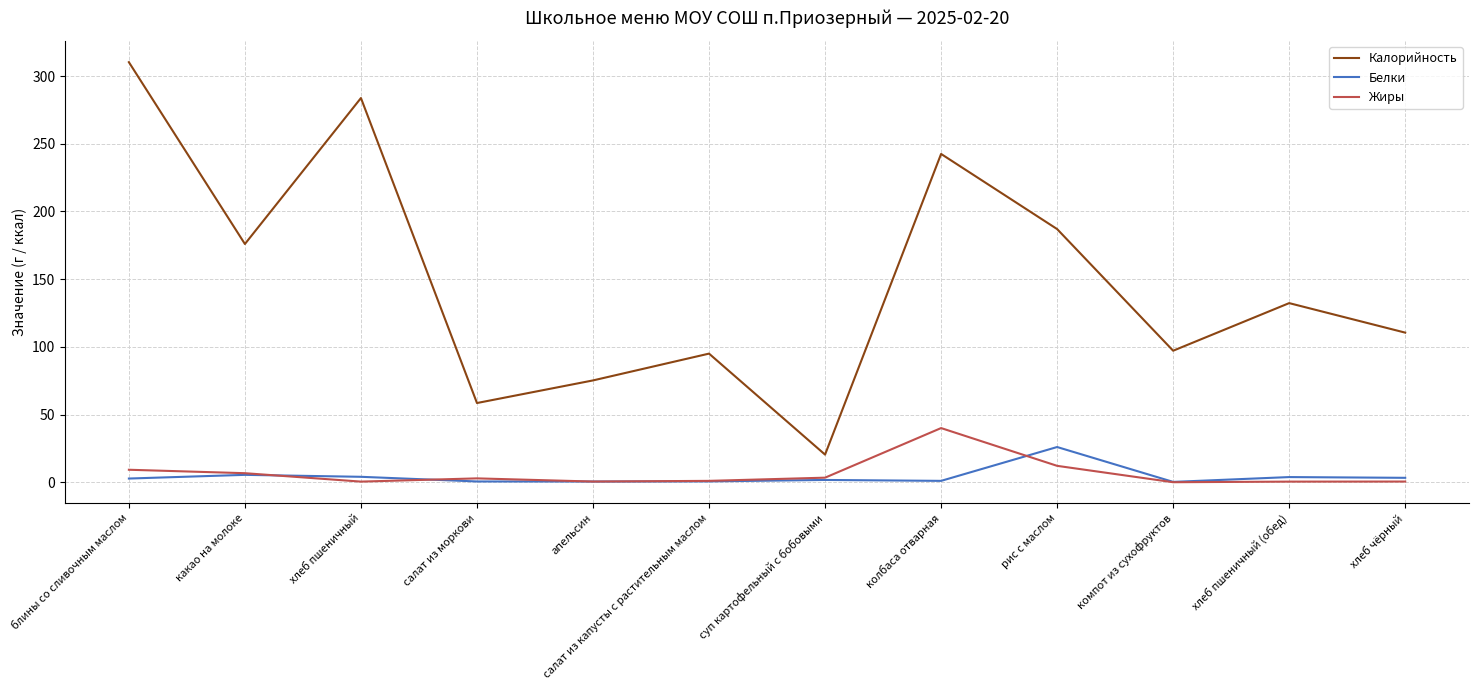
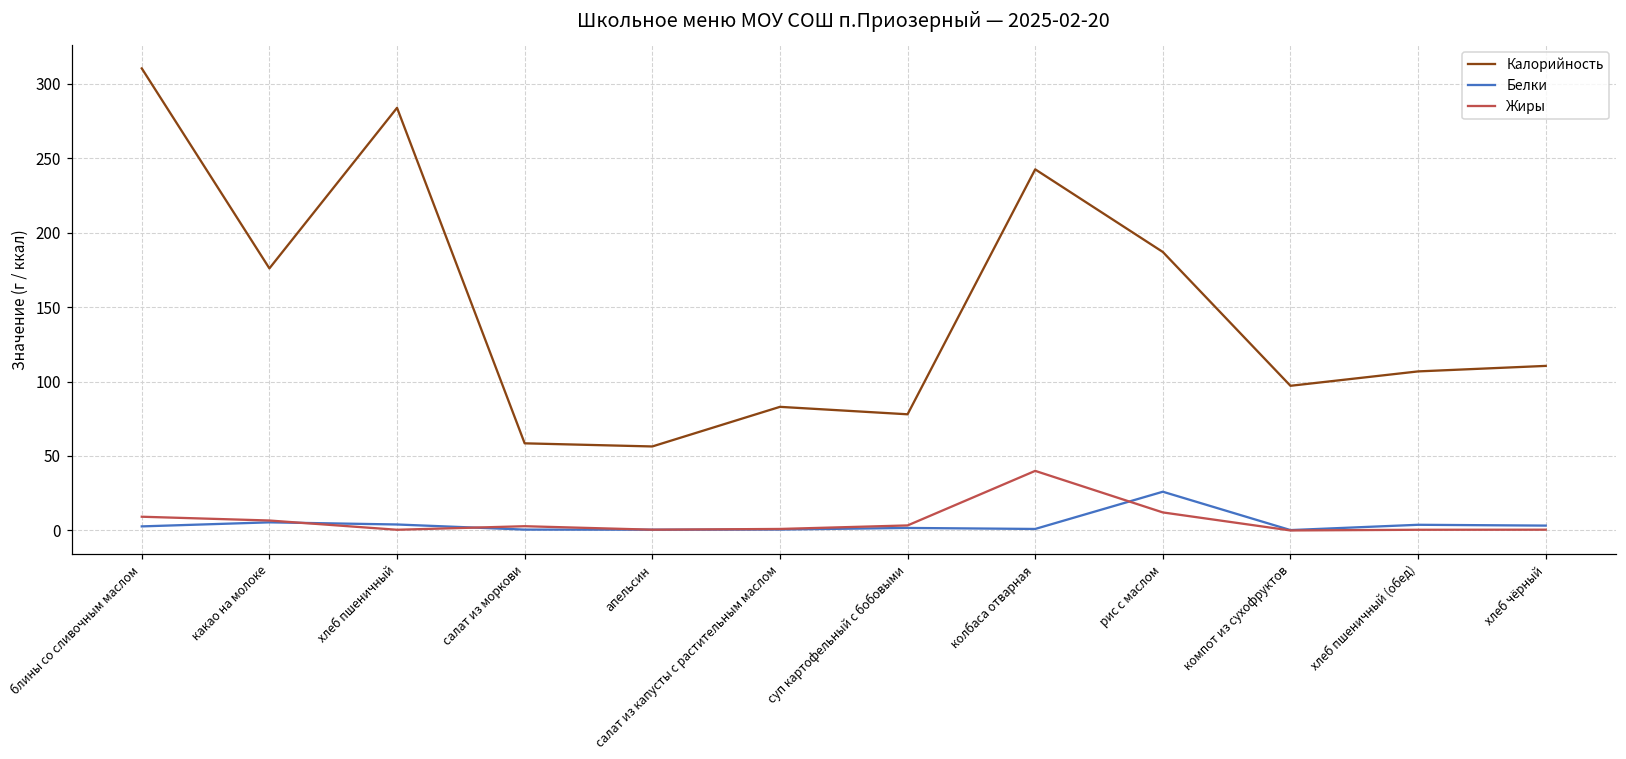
Калорийность, апельсин: 75 -> 56
Калорийность, салат из капусты с растительным маслом: 95 -> 83
Калорийность, суп картофельный с бобовыми: 20 -> 78
Калорийность, хлеб пшеничный (обед): 132 -> 107
